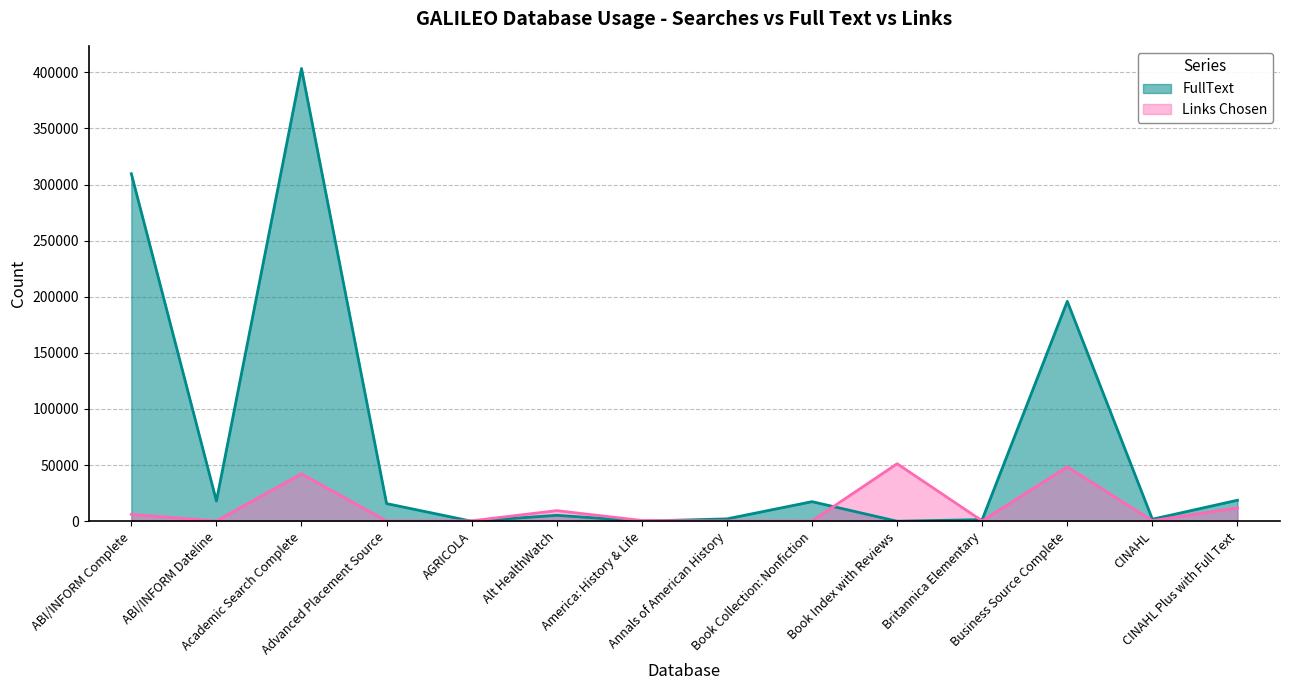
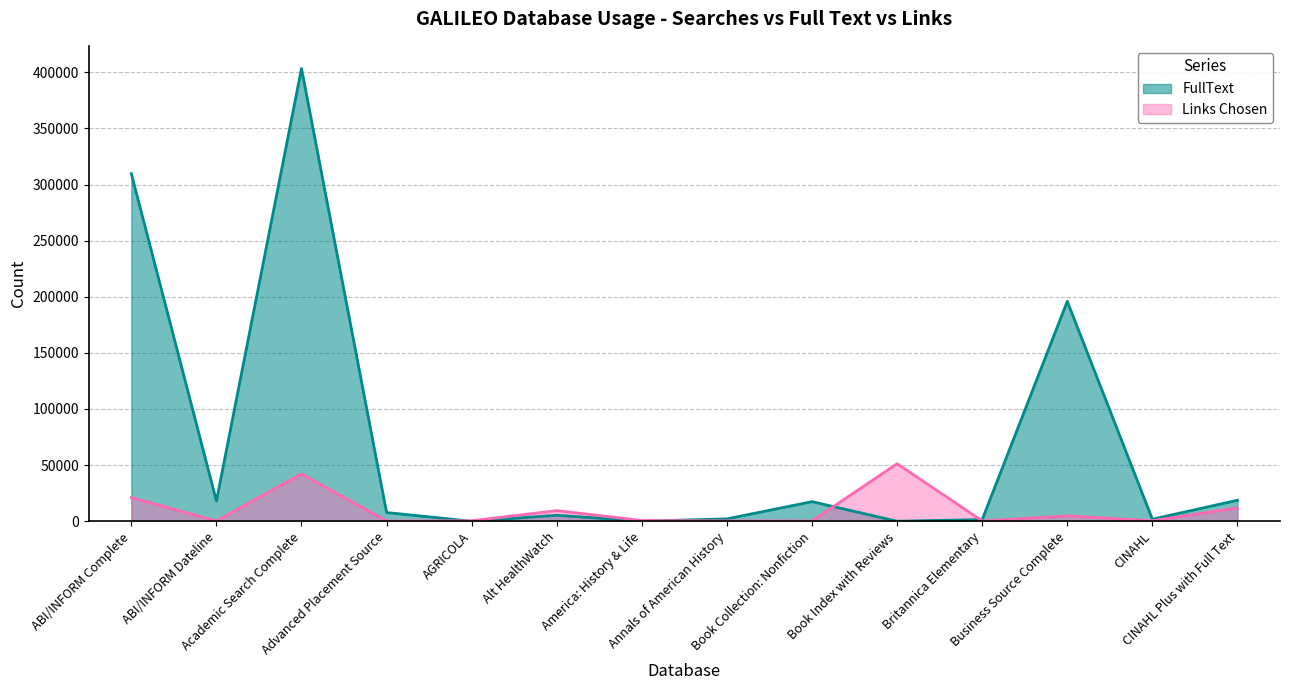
Links Chosen, ABI/INFORM Complete: 6000 -> 21000
FullText, Advanced Placement Source: 16000 -> 8000
Links Chosen, Business Source Complete: 48000 -> 5000
